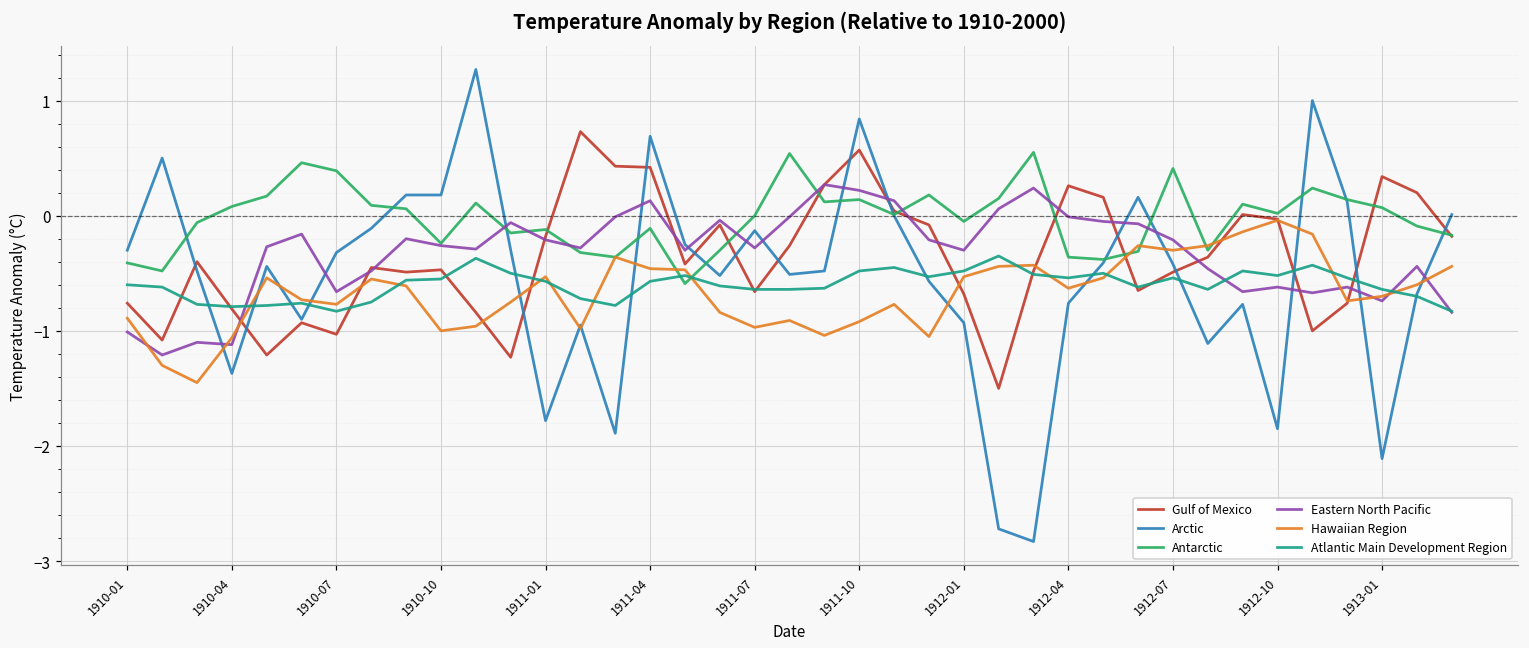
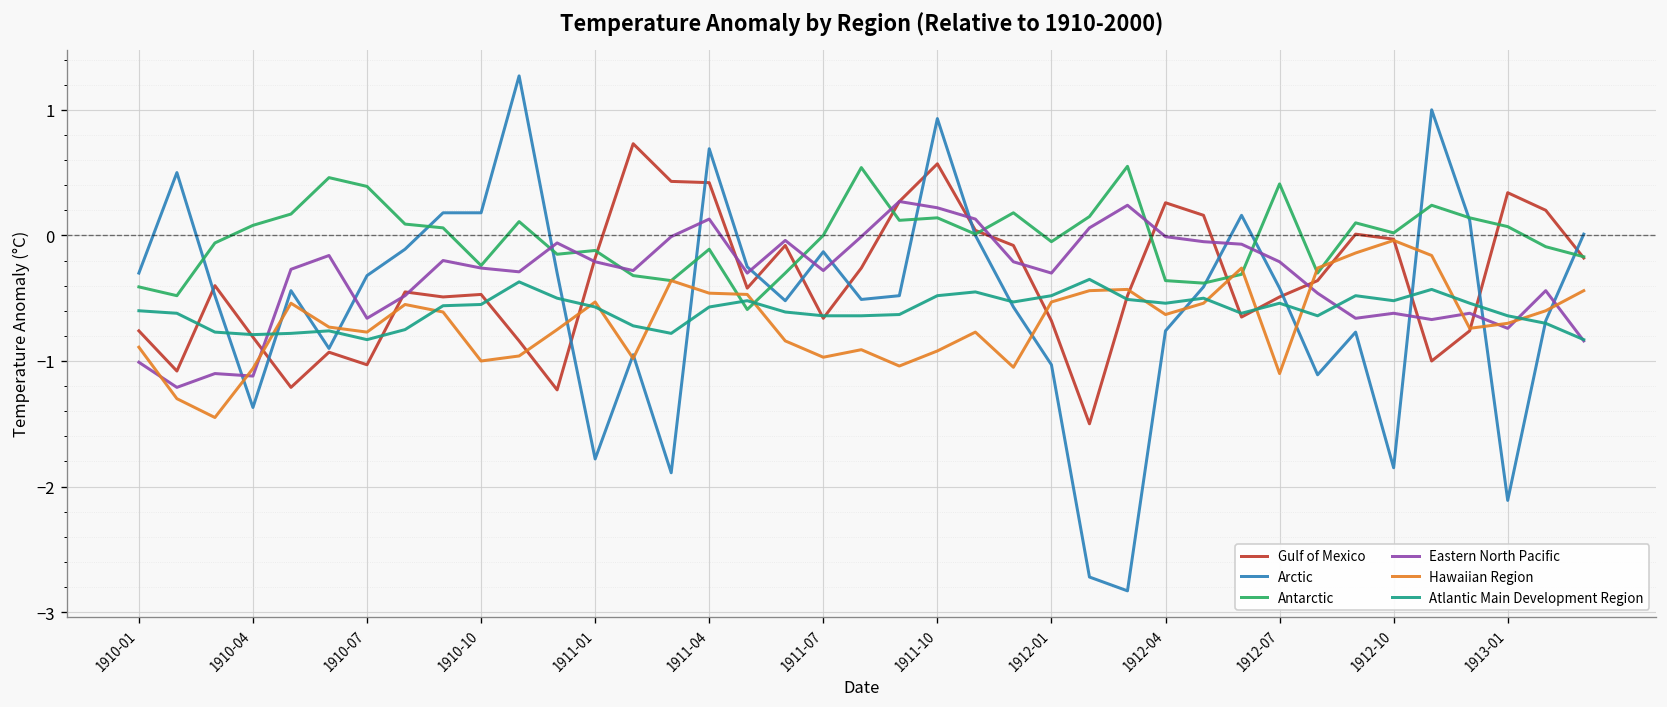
Arctic, 1911-10: 0.84 -> 0.93
Arctic, 1912-01: -0.93 -> -1.03
Hawaiian Region, 1912-07: -0.3 -> -1.1
